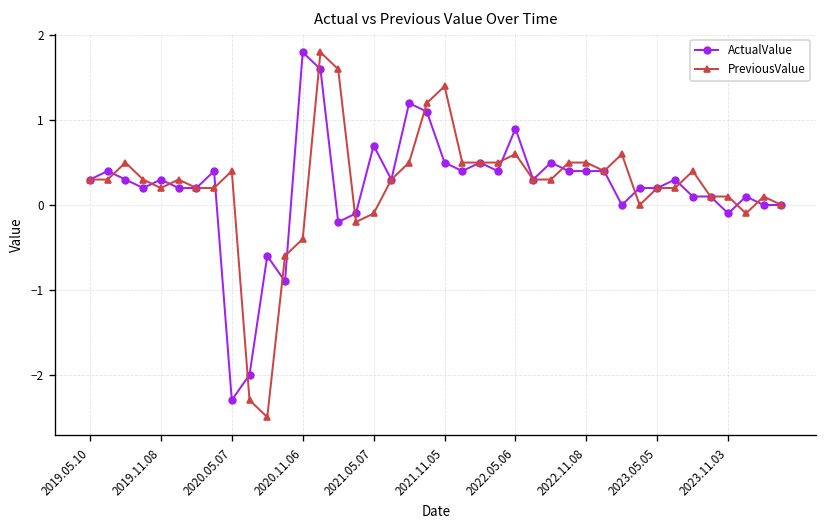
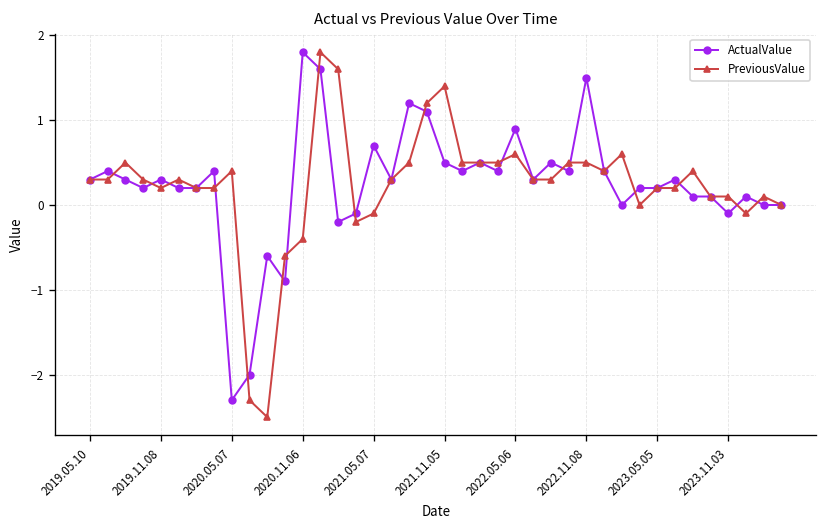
ActualValue, 2022.11.08: 0.4 -> 1.5
